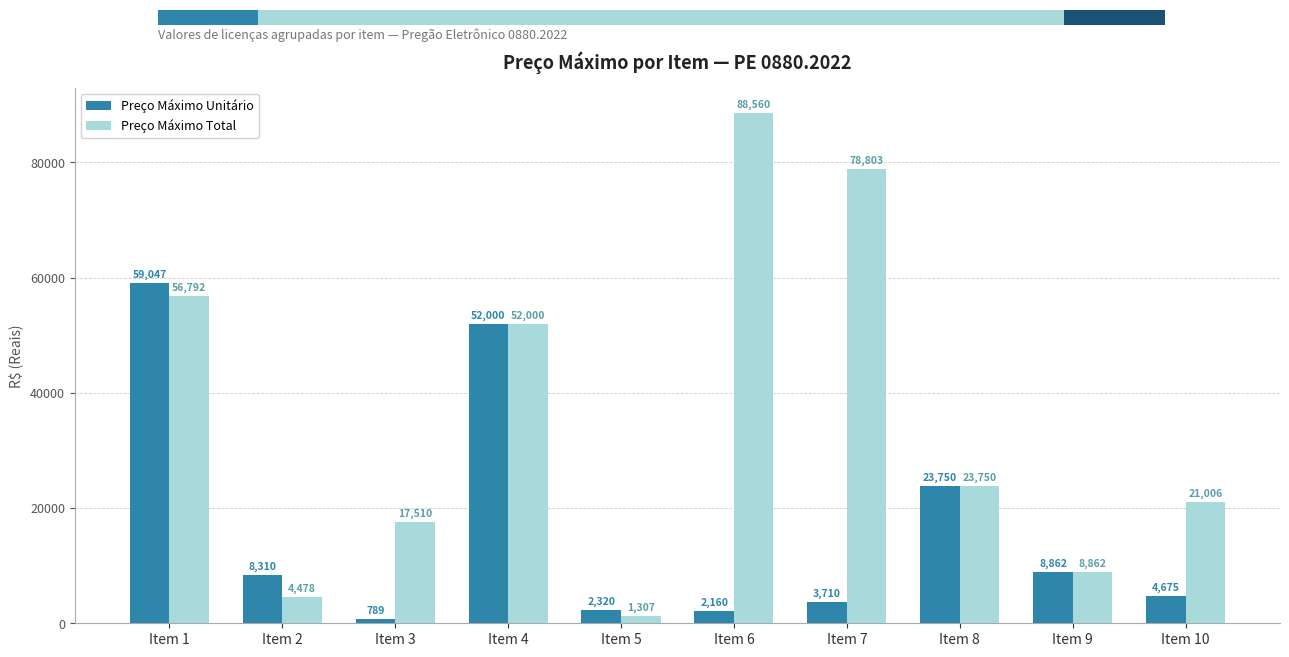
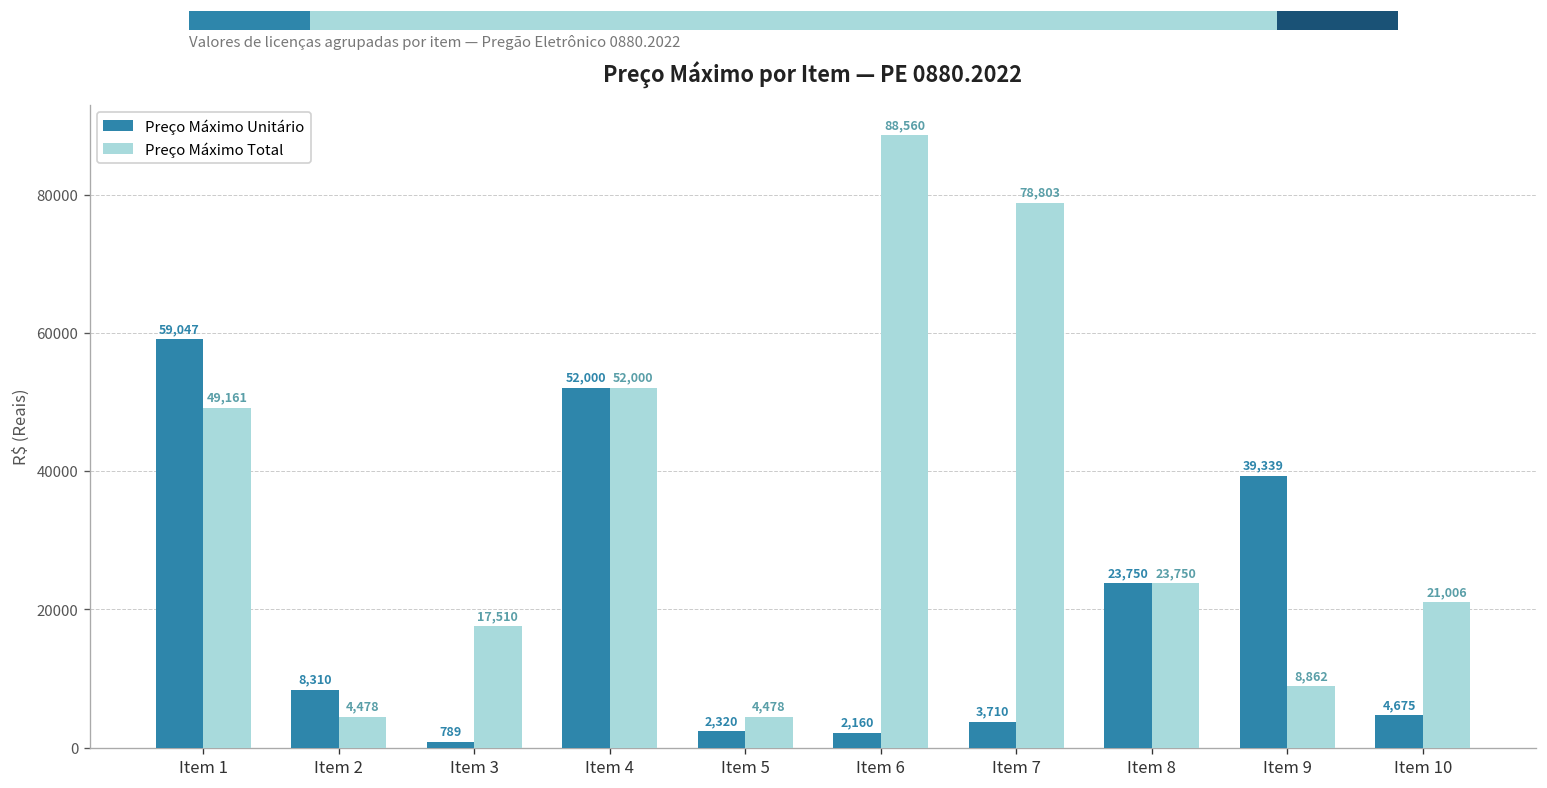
Preço Máximo por Item — PE 0880.2022, Preço Máximo Total, Item 1: 56,792 -> 49,161
Preço Máximo por Item — PE 0880.2022, Preço Máximo Total, Item 5: 1,307 -> 4,478
Preço Máximo por Item — PE 0880.2022, Preço Máximo Unitário, Item 9: 8,862 -> 39,339
